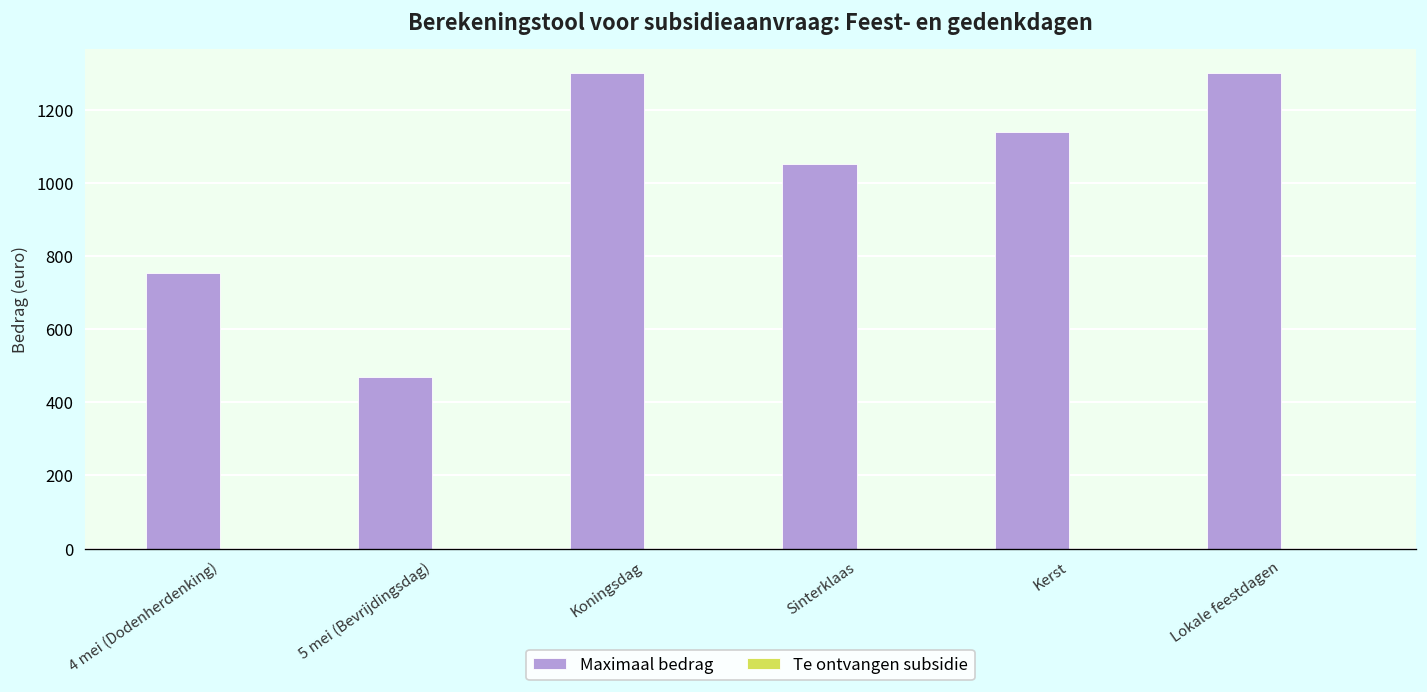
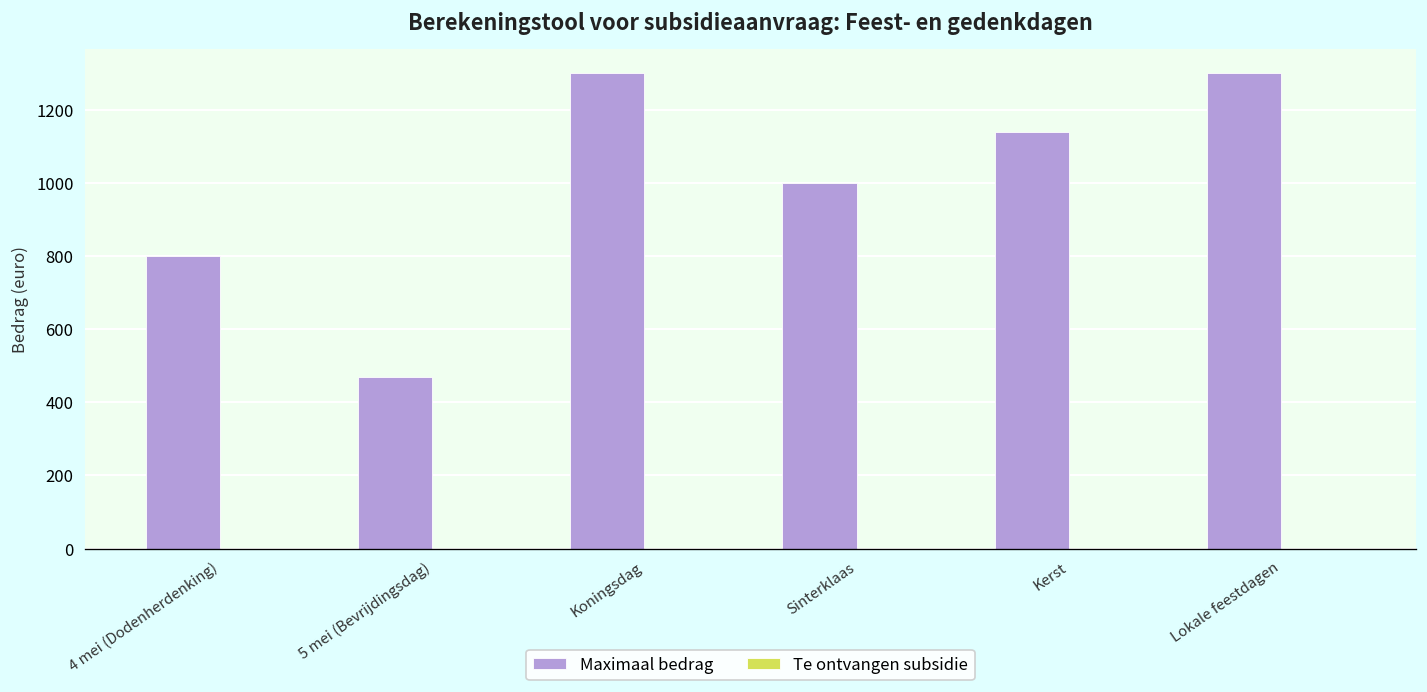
Maximaal bedrag, 4 mei (Dodenherdenking): 750 -> 800
Maximaal bedrag, Sinterklaas: 1050 -> 1000
